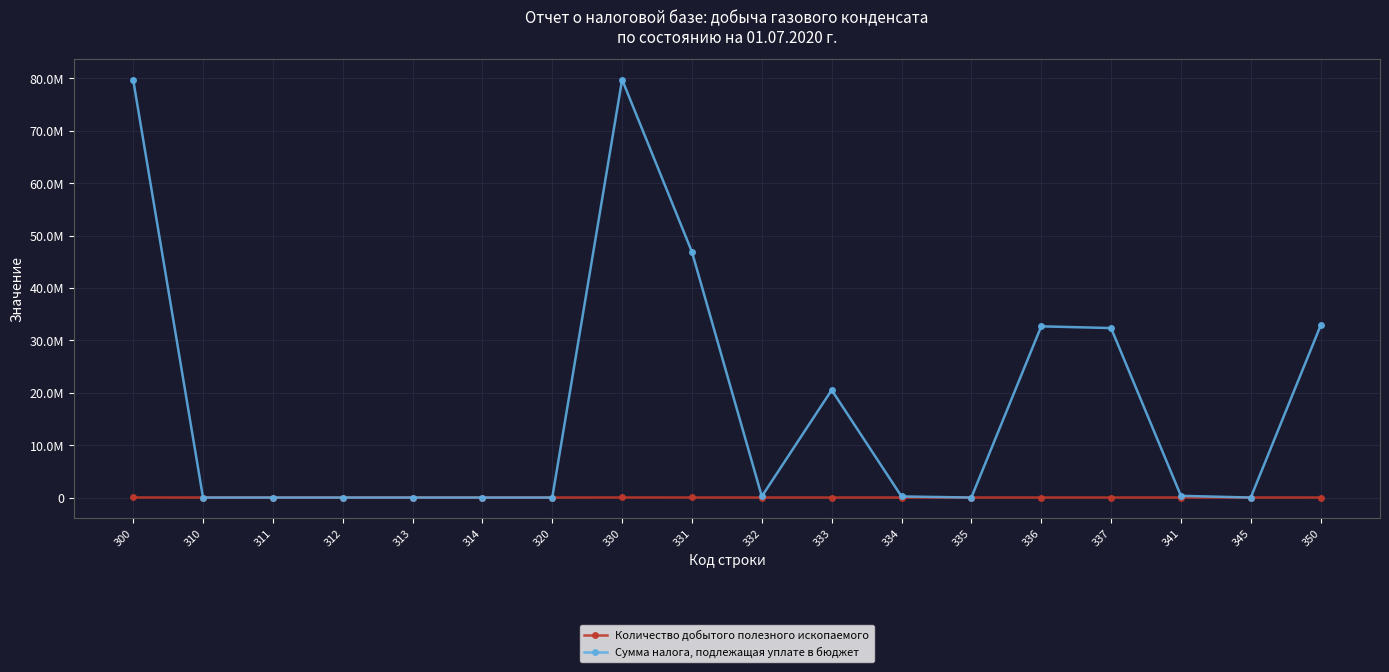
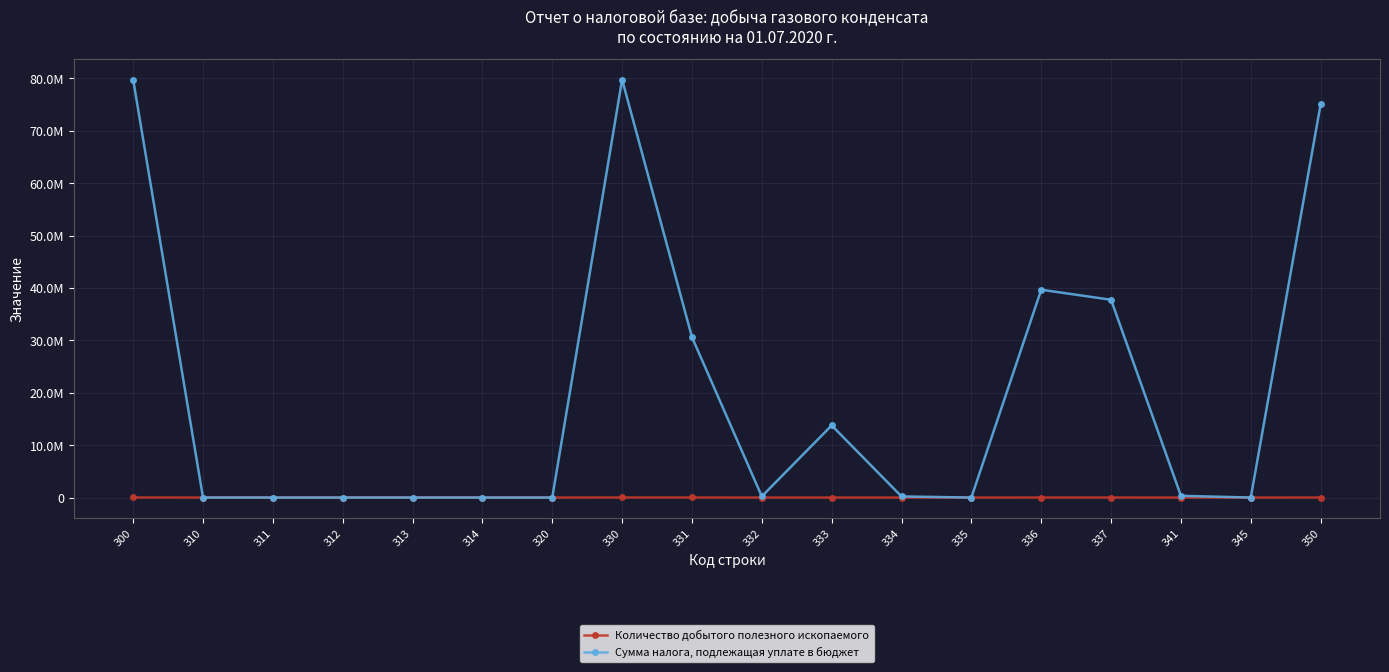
Сумма налога, подлежащая уплате в бюджет, 331: 47000000 -> 31000000
Сумма налога, подлежащая уплате в бюджет, 333: 21000000 -> 14000000
Сумма налога, подлежащая уплате в бюджет, 336: 33000000 -> 40000000
Сумма налога, подлежащая уплате в бюджет, 337: 32000000 -> 38000000
Сумма налога, подлежащая уплате в бюджет, 350: 33000000 -> 75000000
